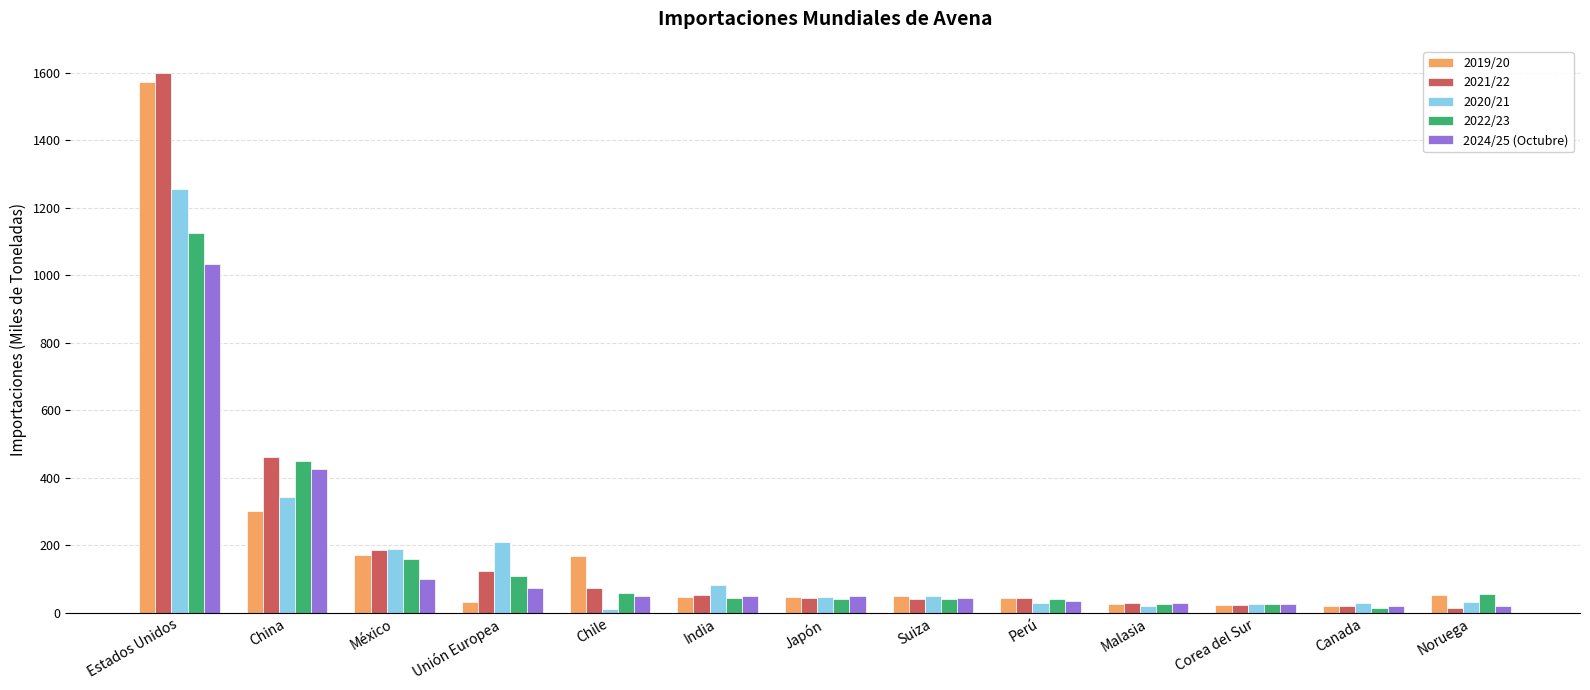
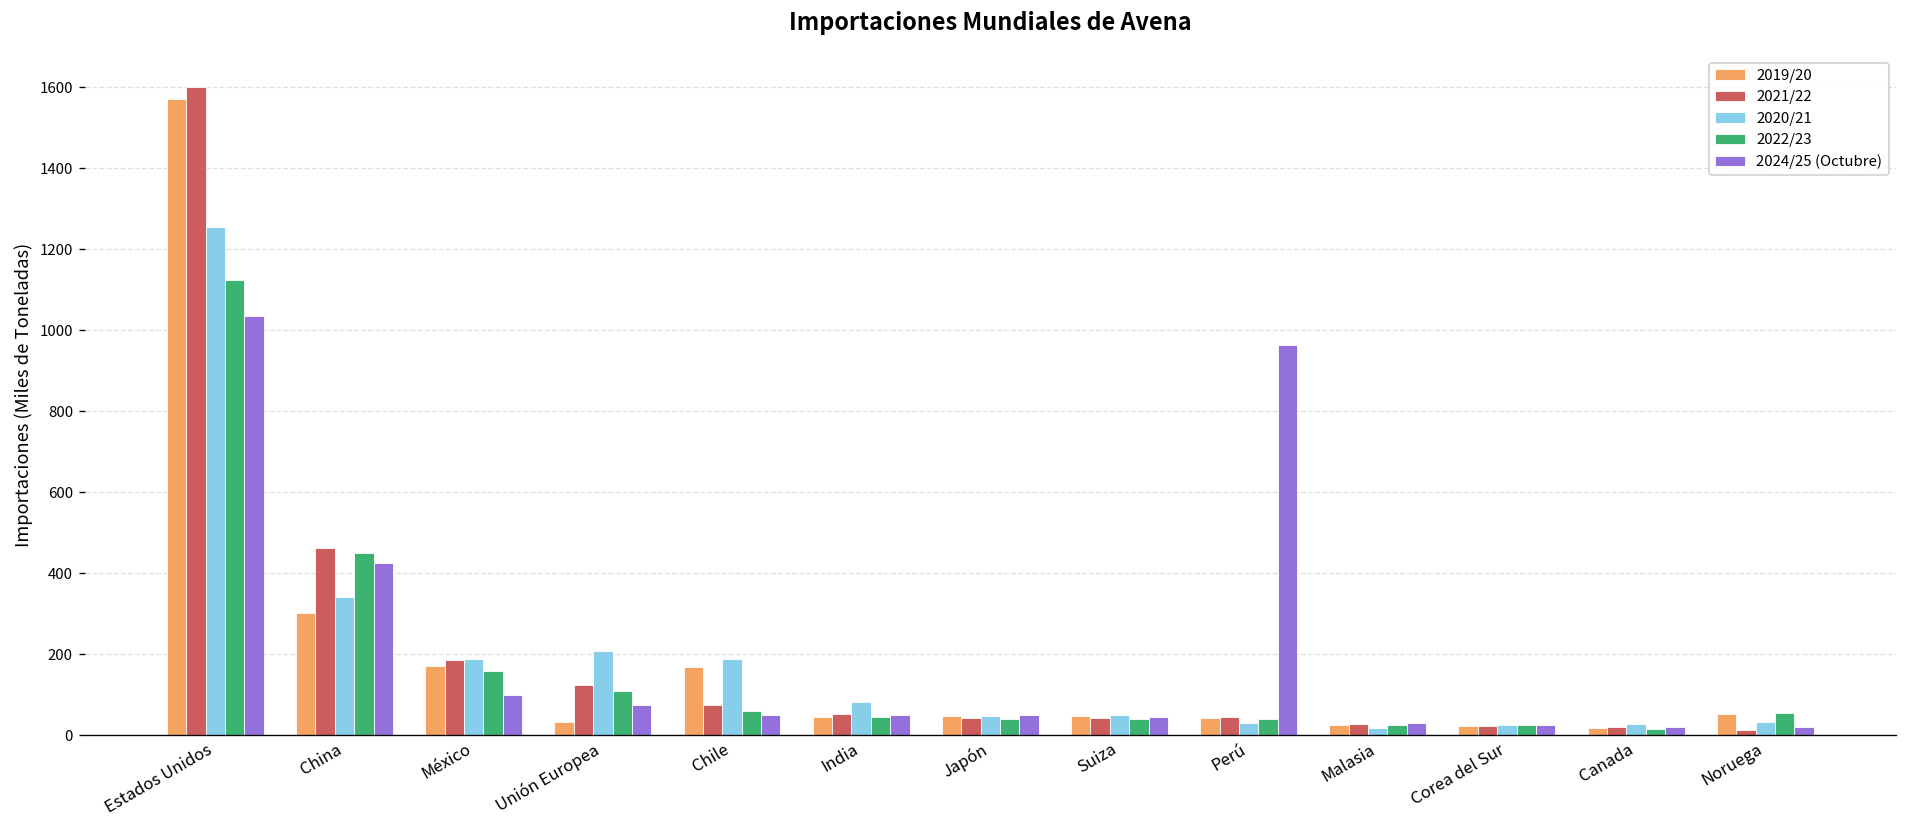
2020/21, Chile: 10 -> 190
2024/25 (Octubre), Perú: 40 -> 960
